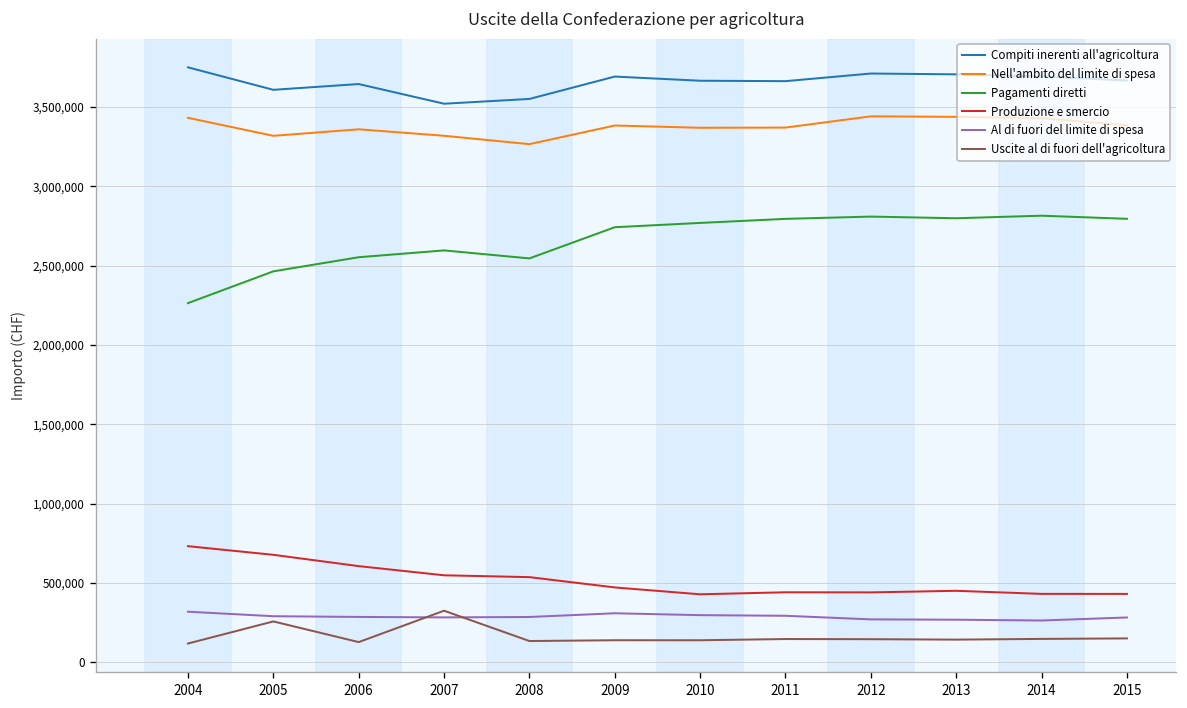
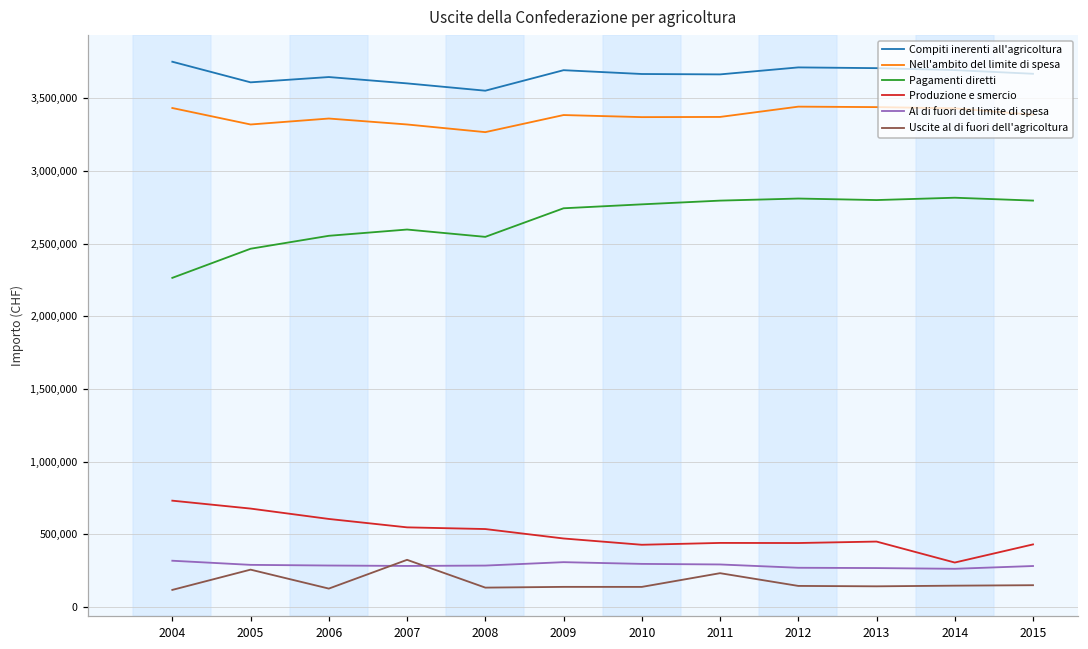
Compiti inerenti all'agricoltura, 2007: 3,520,000 -> 3,600,000
Uscite al di fuori dell'agricoltura, 2011: 150,000 -> 230,000
Produzione e smercio, 2014: 430,000 -> 310,000
